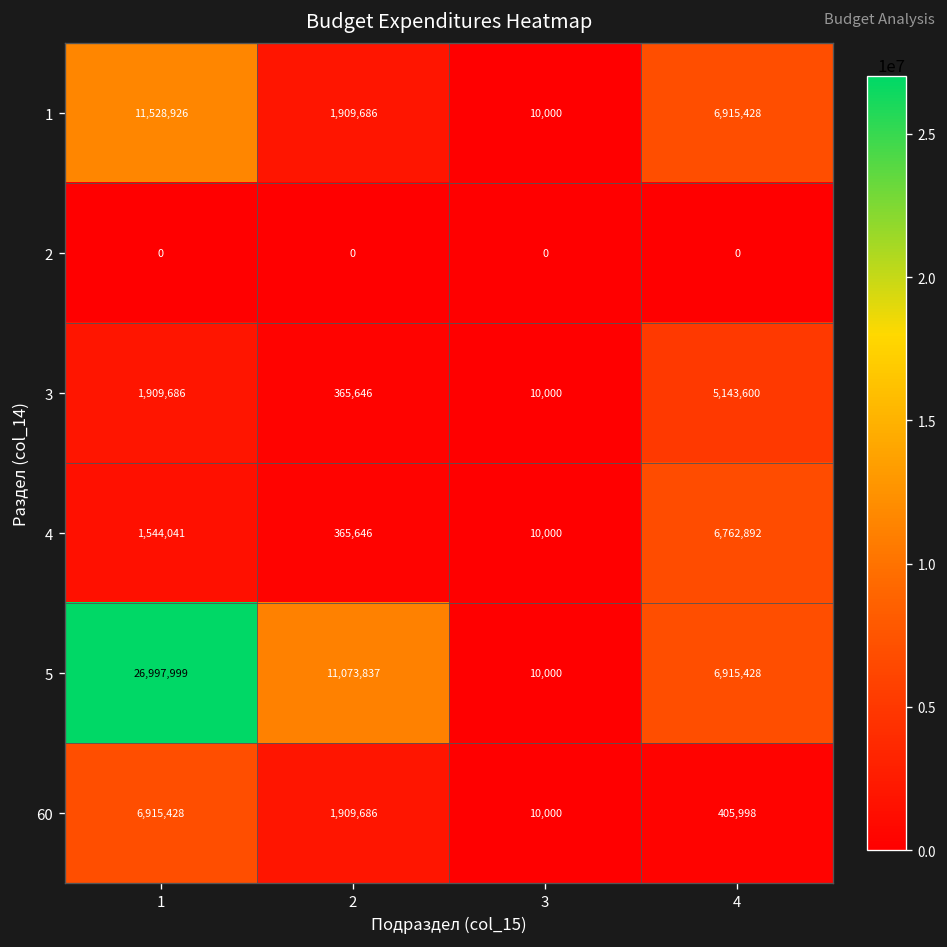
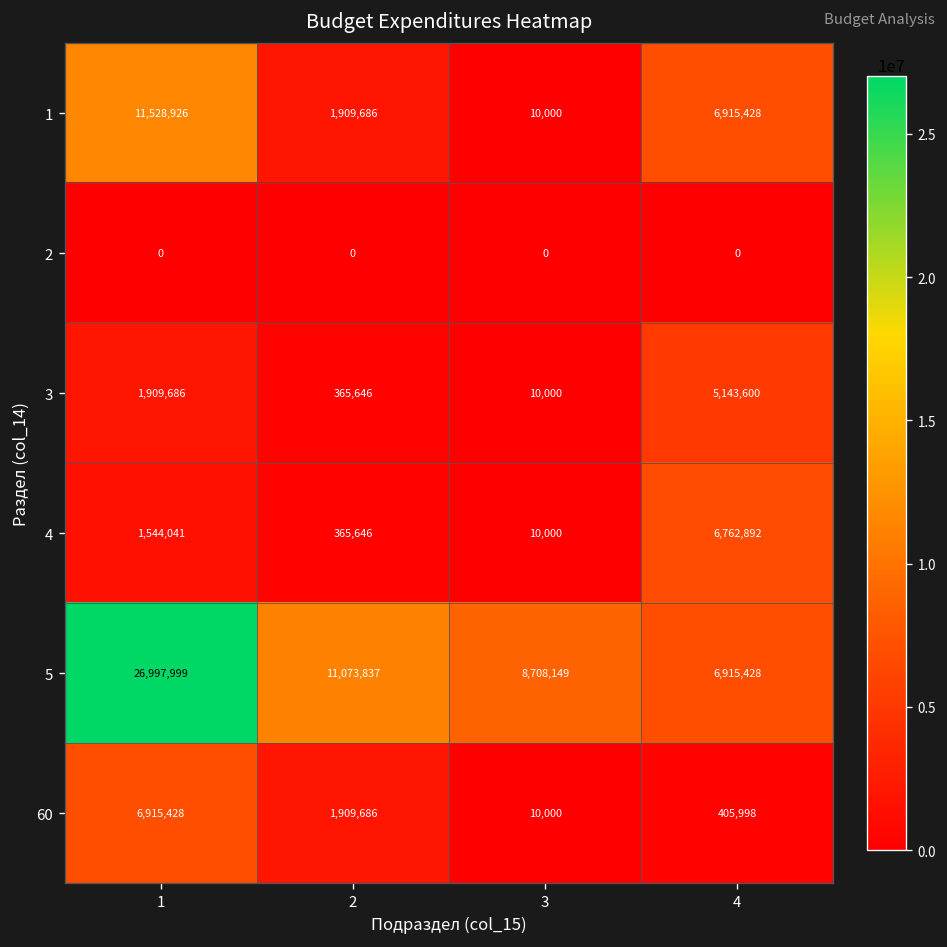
5, 3: 10,000 -> 8,708,149
